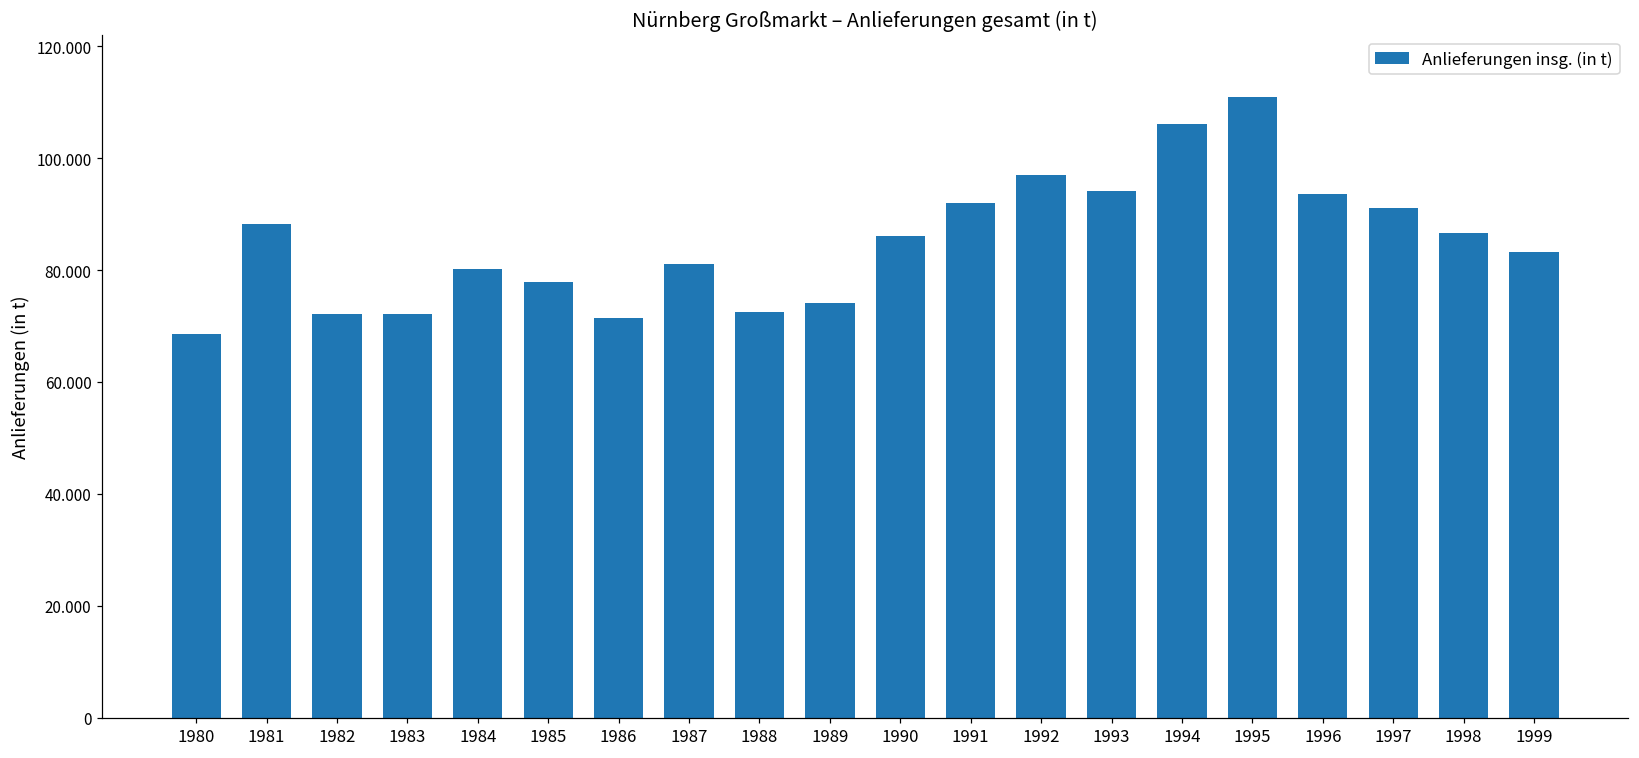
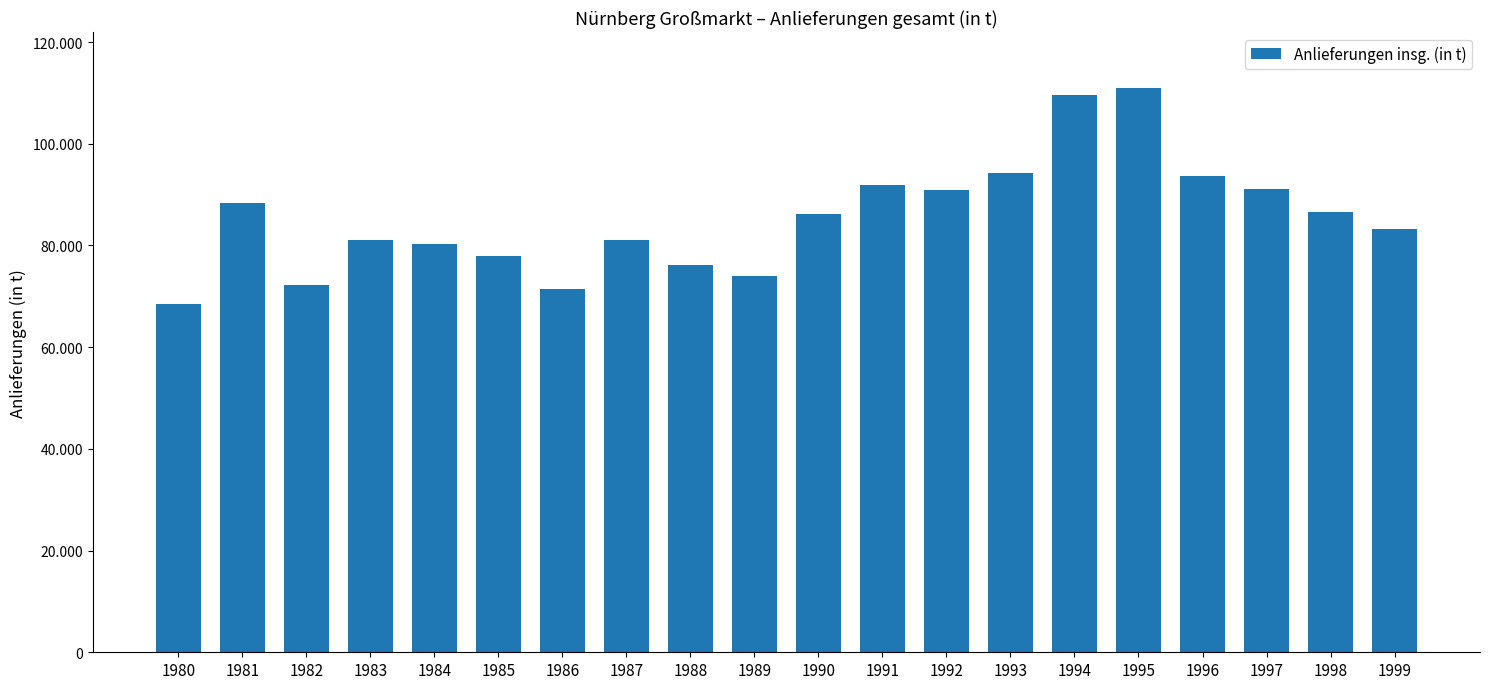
1983: 72 -> 81
1988: 73 -> 76
1992: 97 -> 91
1994: 106 -> 110
